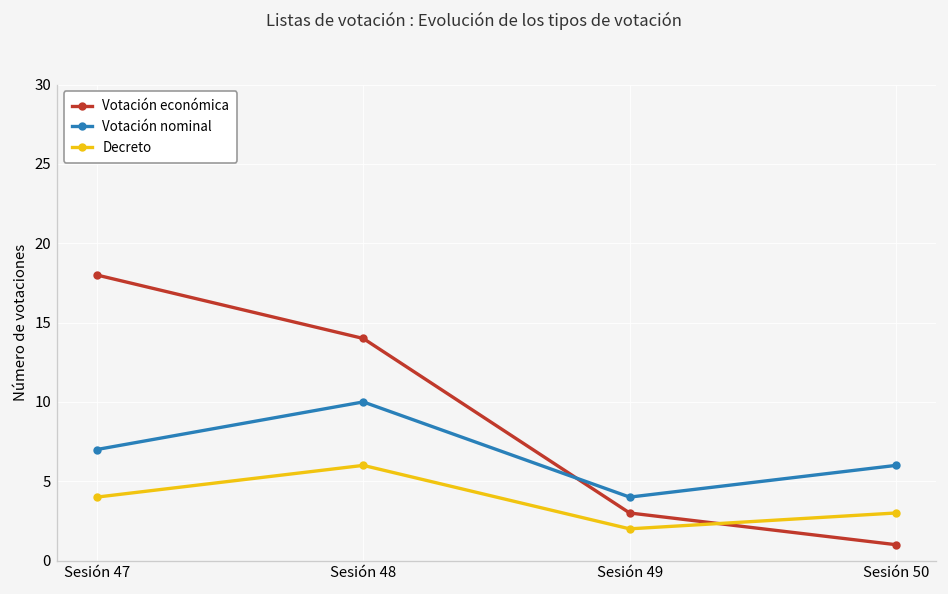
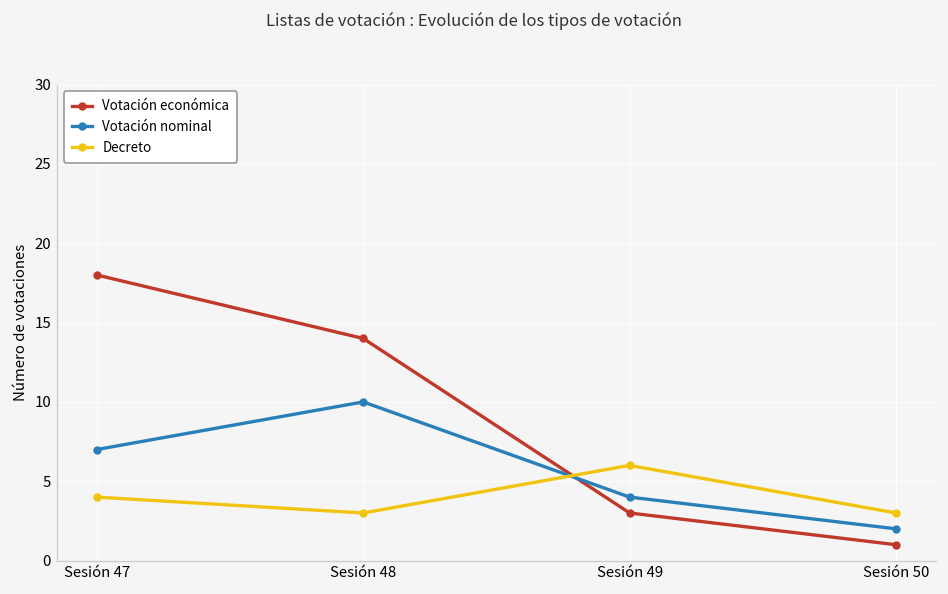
Decreto, Sesión 48: 6 -> 3
Decreto, Sesión 49: 2 -> 6
Votación nominal, Sesión 50: 6 -> 2
